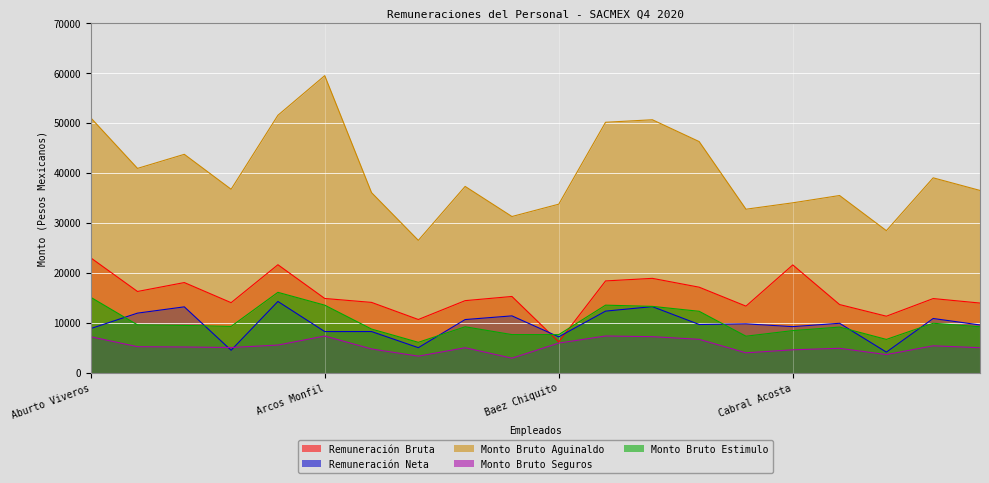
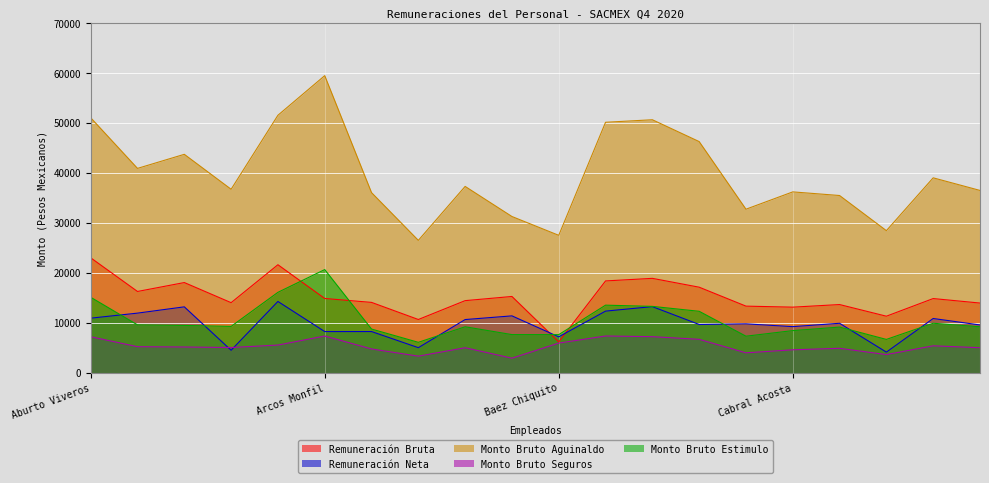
Remuneración Neta, Aburto Viveros: 9000 -> 11000
Monto Bruto Estimulo, Arcos Monfil: 13000 -> 21000
Monto Bruto Aguinaldo, Baez Chiquito: 34000 -> 27000
Remuneración Bruta, Cabral Acosta: 22000 -> 13000
Monto Bruto Aguinaldo, Cabral Acosta: 34000 -> 36000
